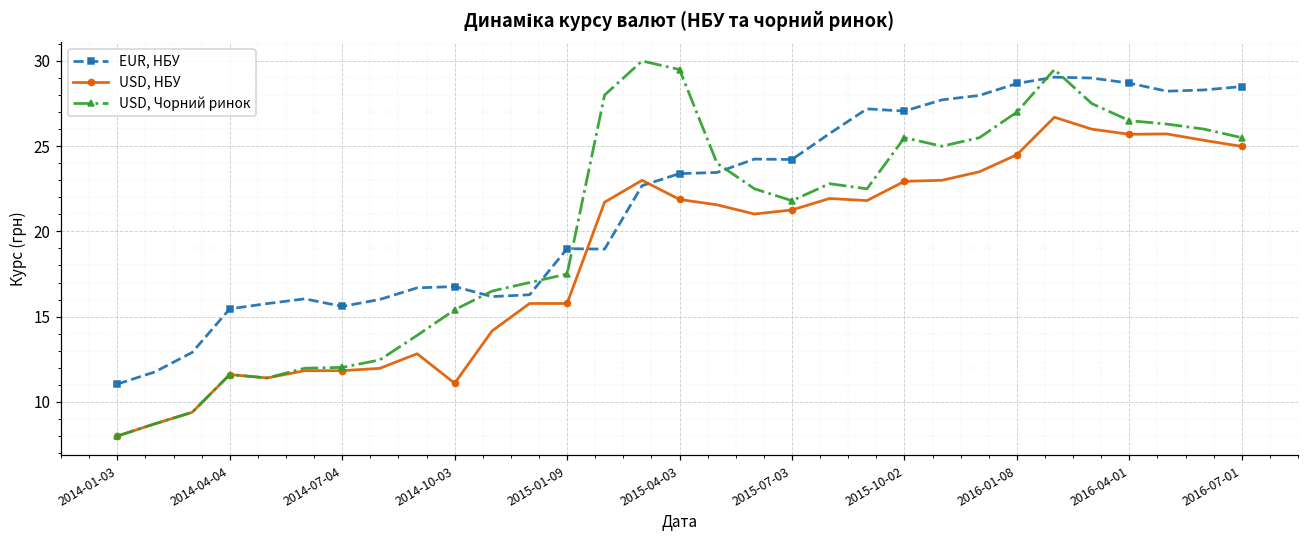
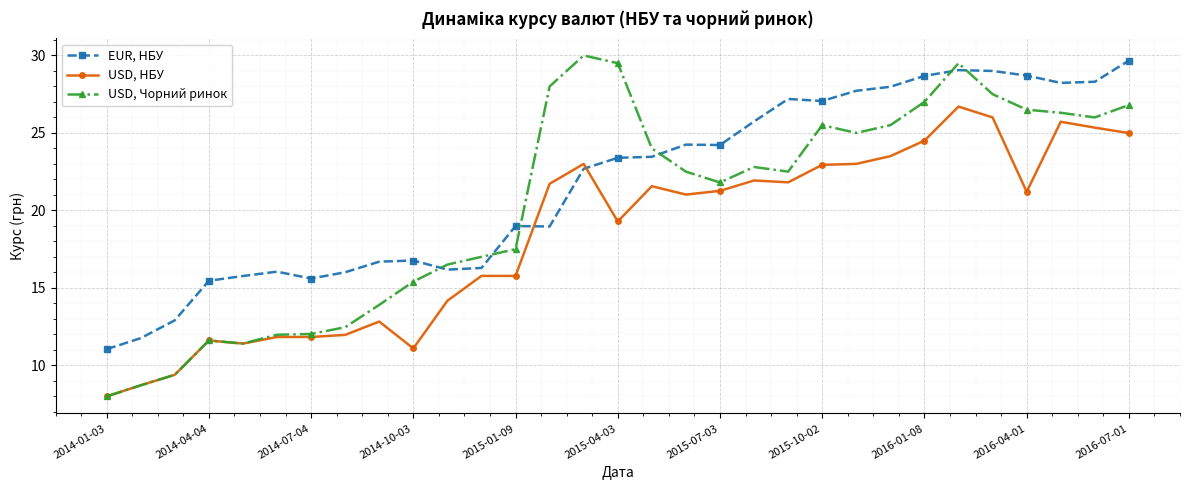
USD, НБУ, 2015-04-03: 21.9 -> 19.3
USD, НБУ, 2016-04-01: 25.7 -> 21.2
EUR, НБУ, 2016-07-01: 28.5 -> 29.7
USD, Чорний ринок, 2016-07-01: 25.5 -> 26.8
